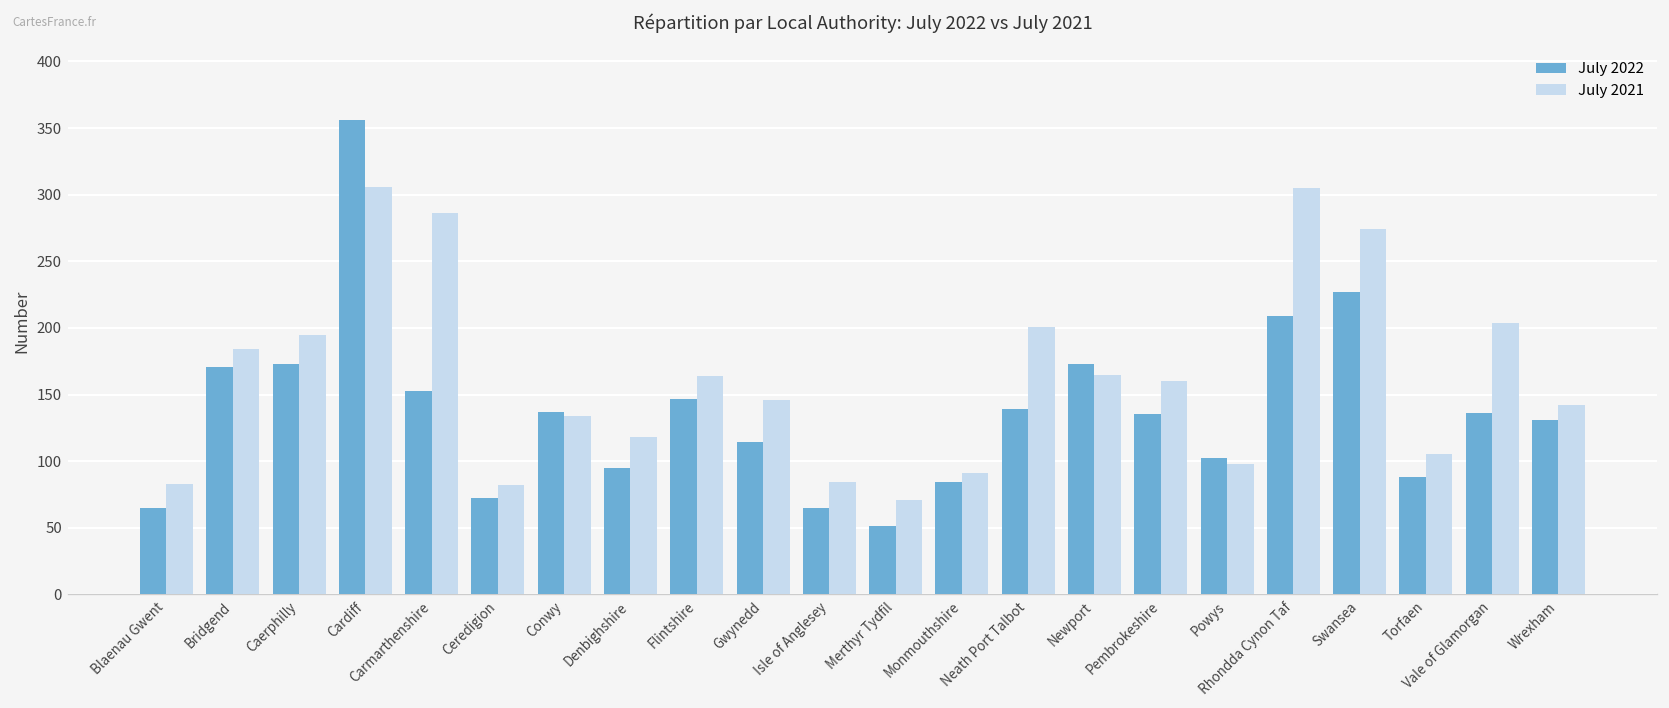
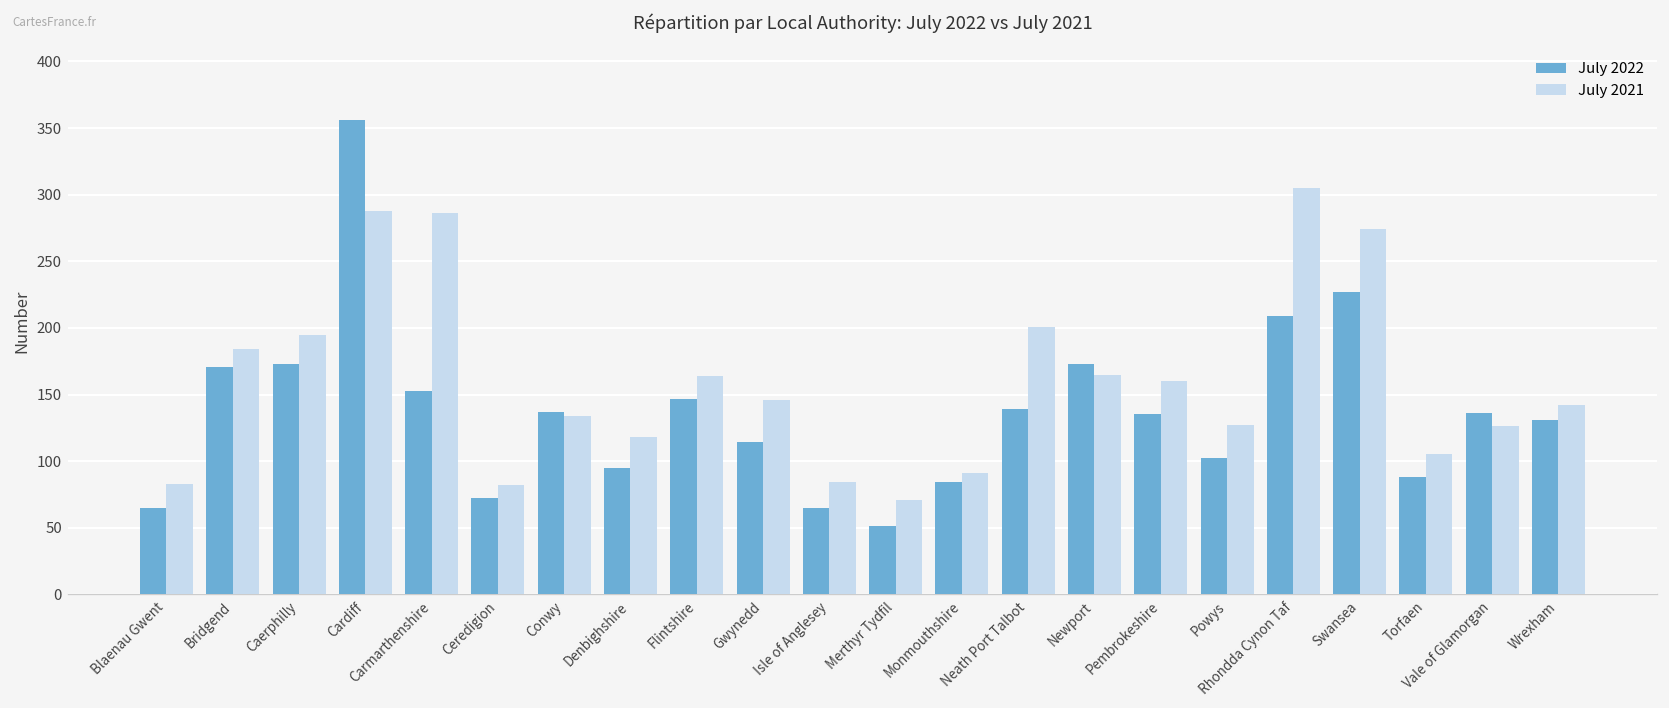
July 2021, Cardiff: 306 -> 288
July 2021, Powys: 98 -> 127
July 2021, Vale of Glamorgan: 204 -> 126
